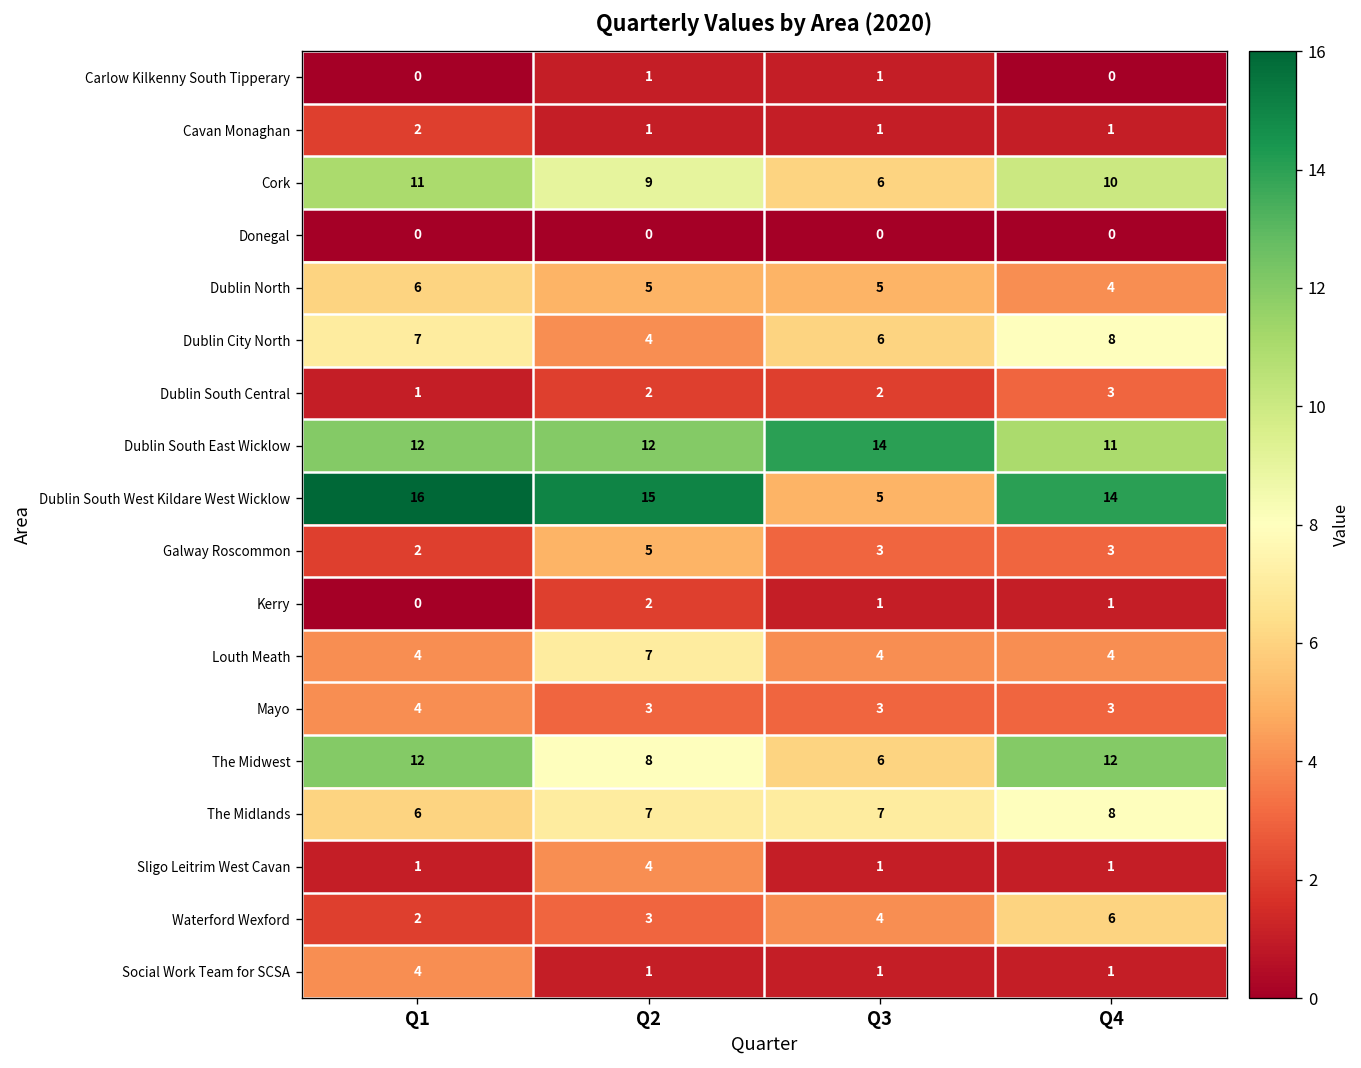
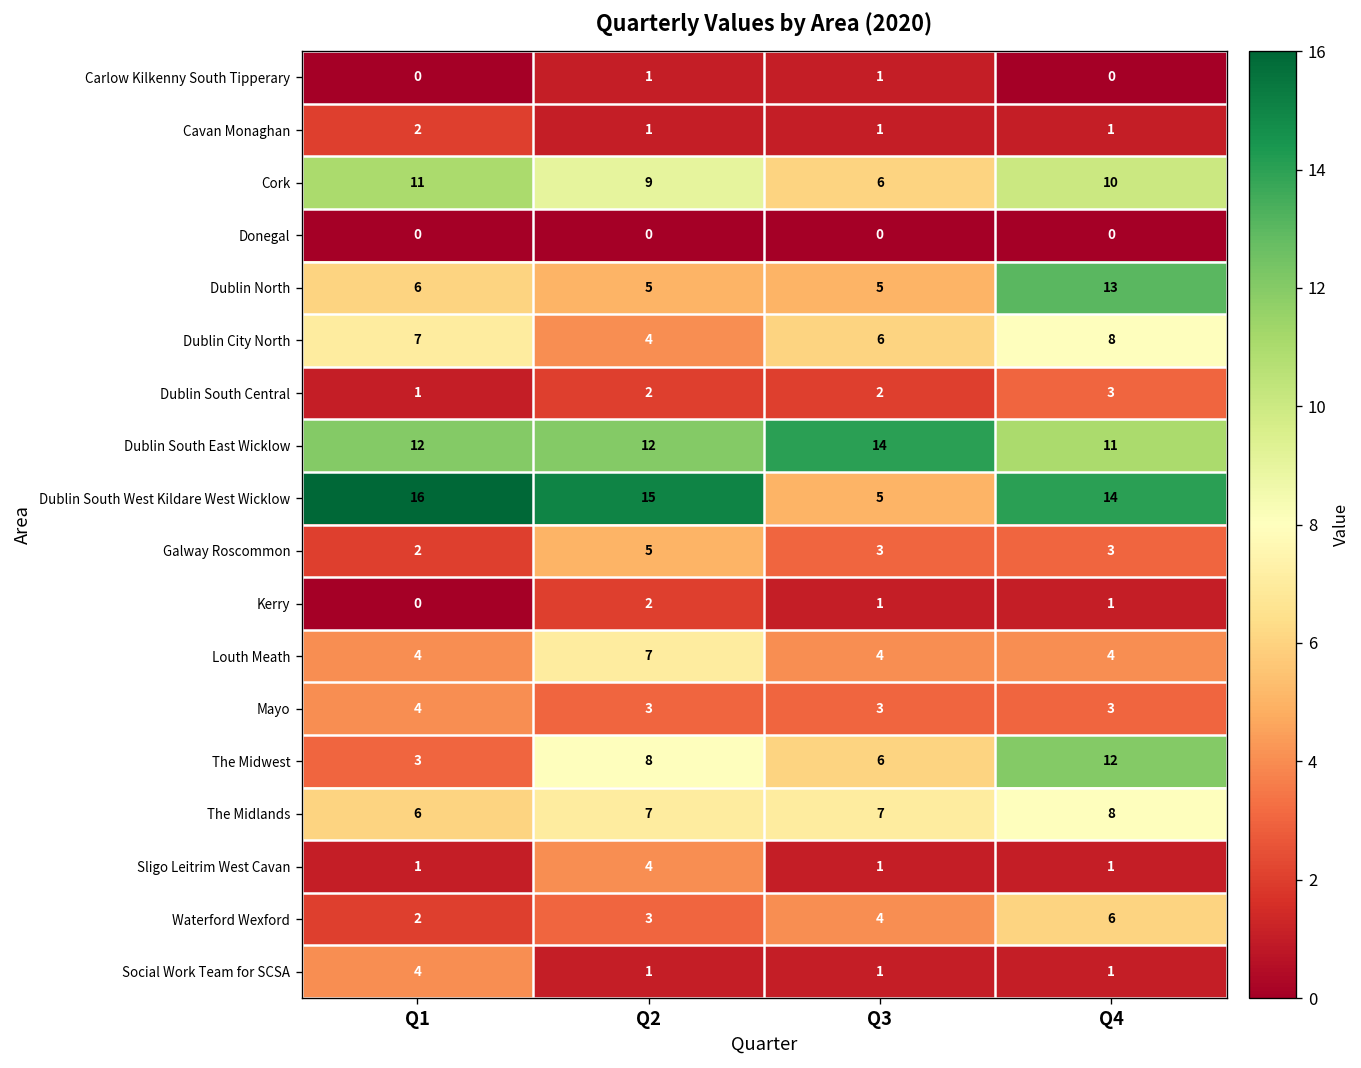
Dublin North, Q4: 4 -> 13
The Midwest, Q1: 12 -> 3
